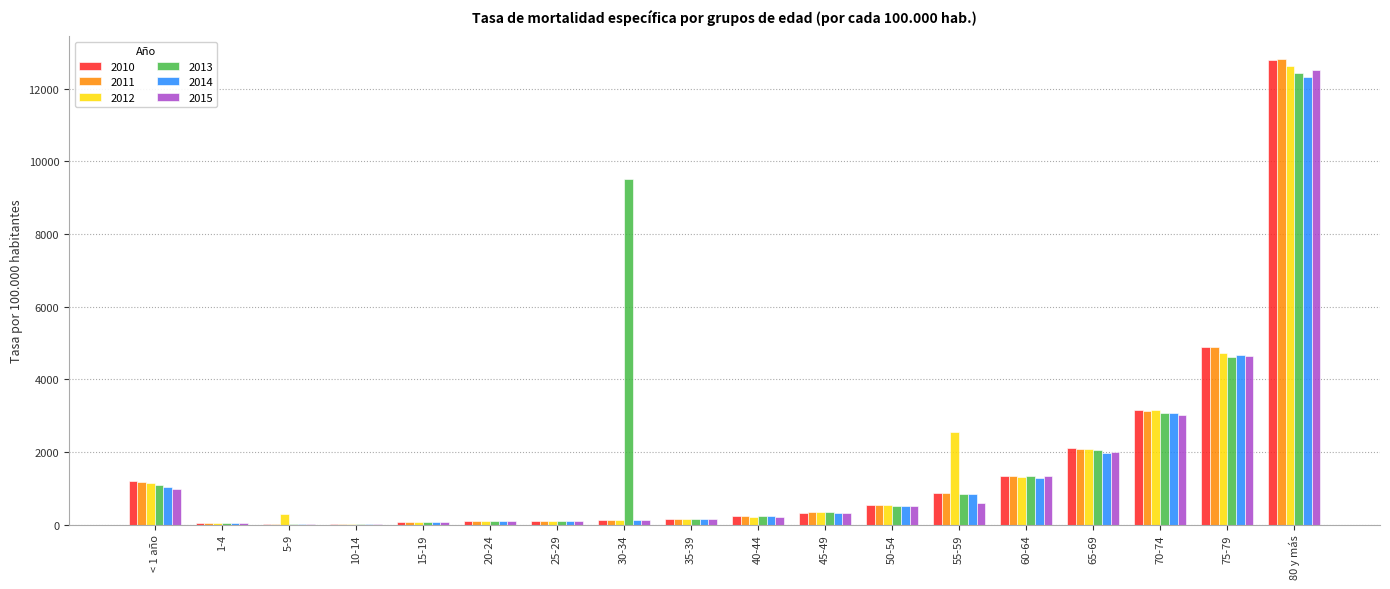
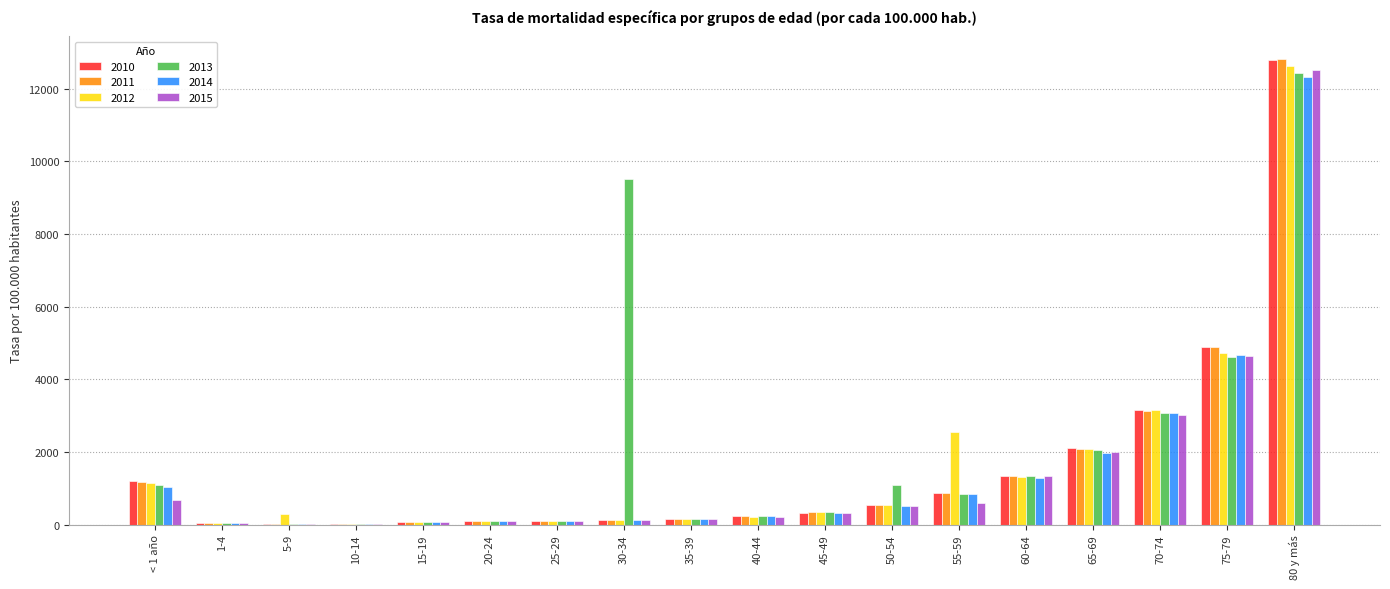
2015, < 1 año: 1000 -> 700
2013, 50-54: 500 -> 1100
